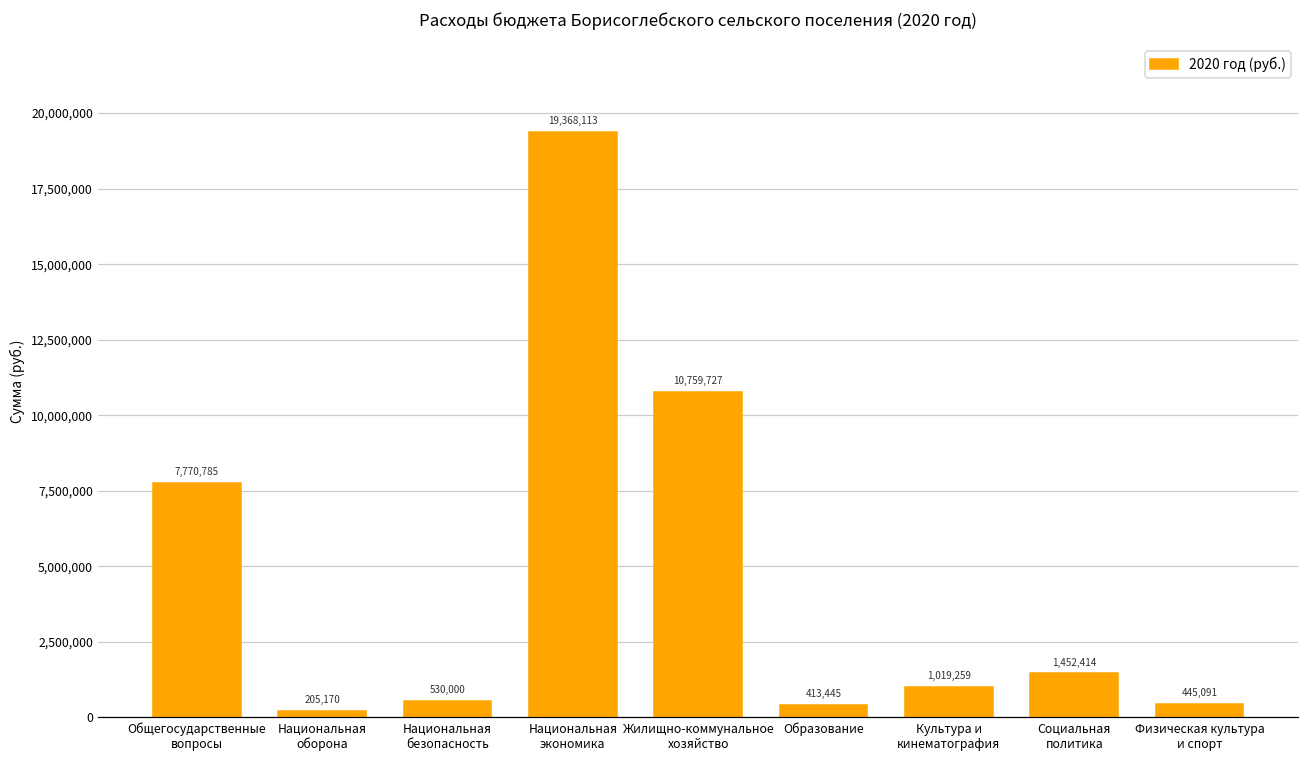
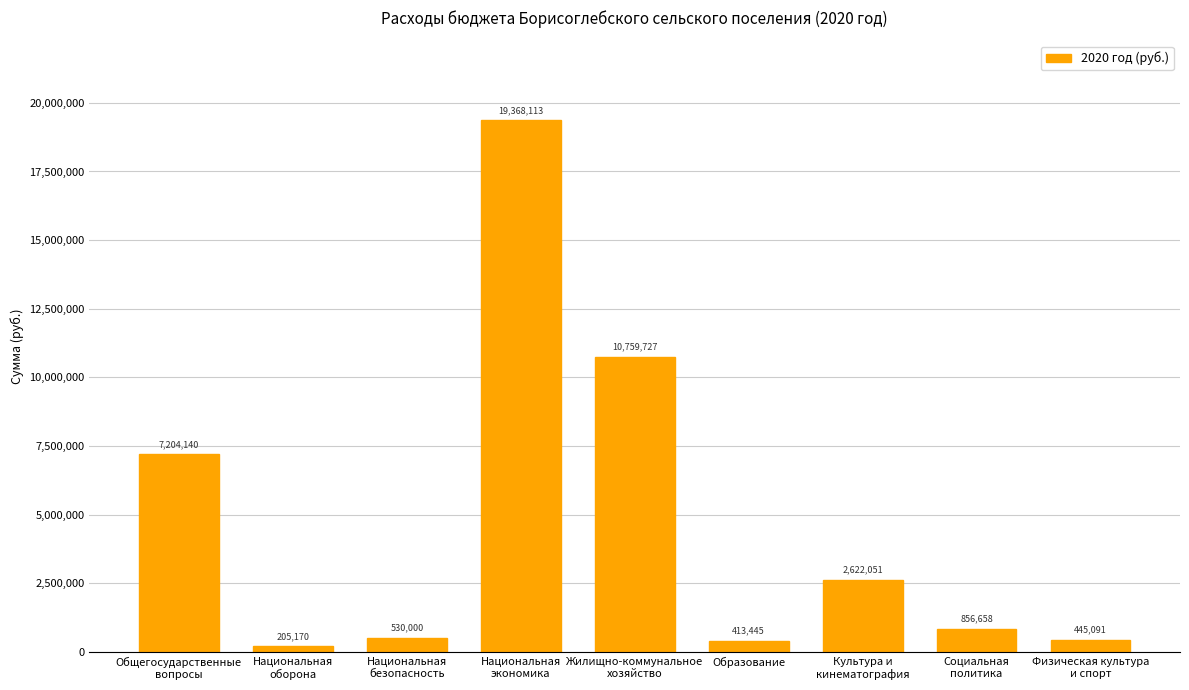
Общегосударственные вопросы: 7,770,785 -> 7,204,140
Культура и кинематография: 1,019,259 -> 2,622,051
Социальная политика: 1,452,414 -> 856,658
